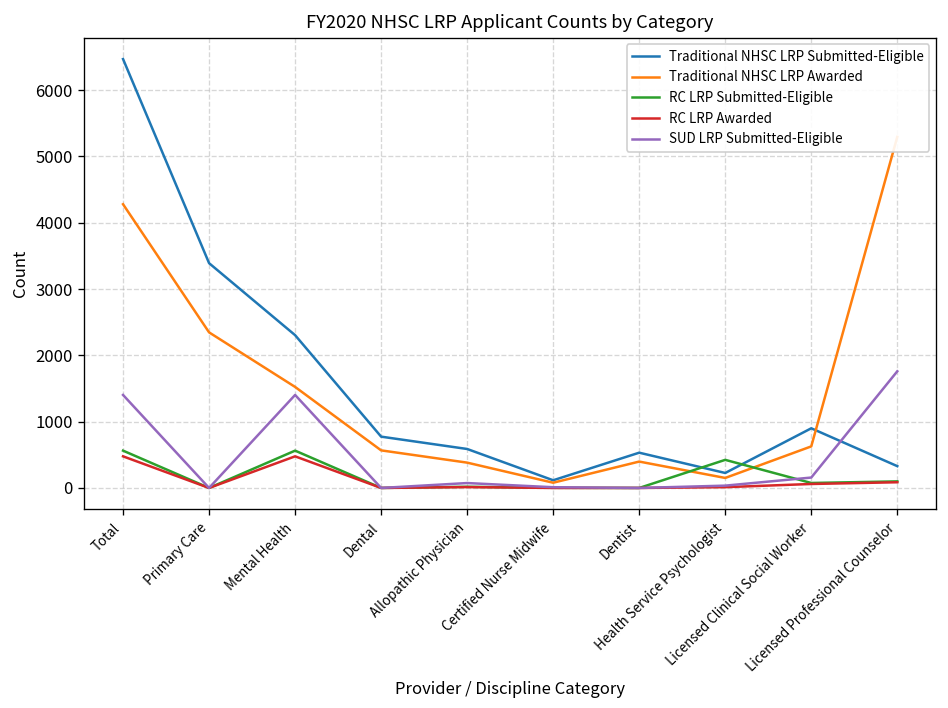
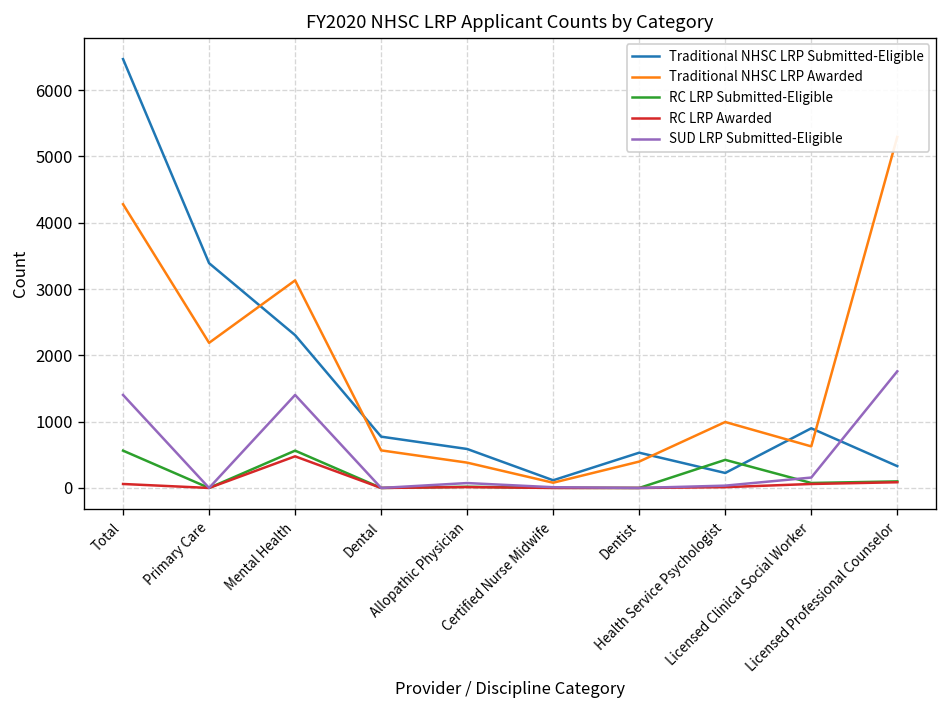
RC LRP Awarded, Total: 500 -> 100
Traditional NHSC LRP Awarded, Primary Care: 2300 -> 2200
Traditional NHSC LRP Awarded, Mental Health: 1500 -> 3100
Traditional NHSC LRP Awarded, Health Service Psychologist: 200 -> 1000
